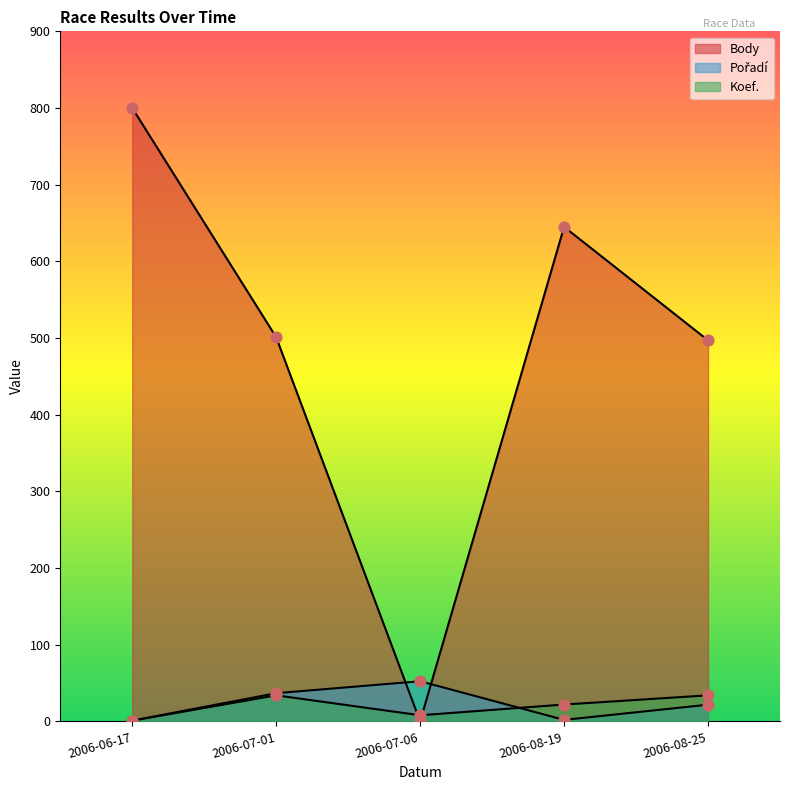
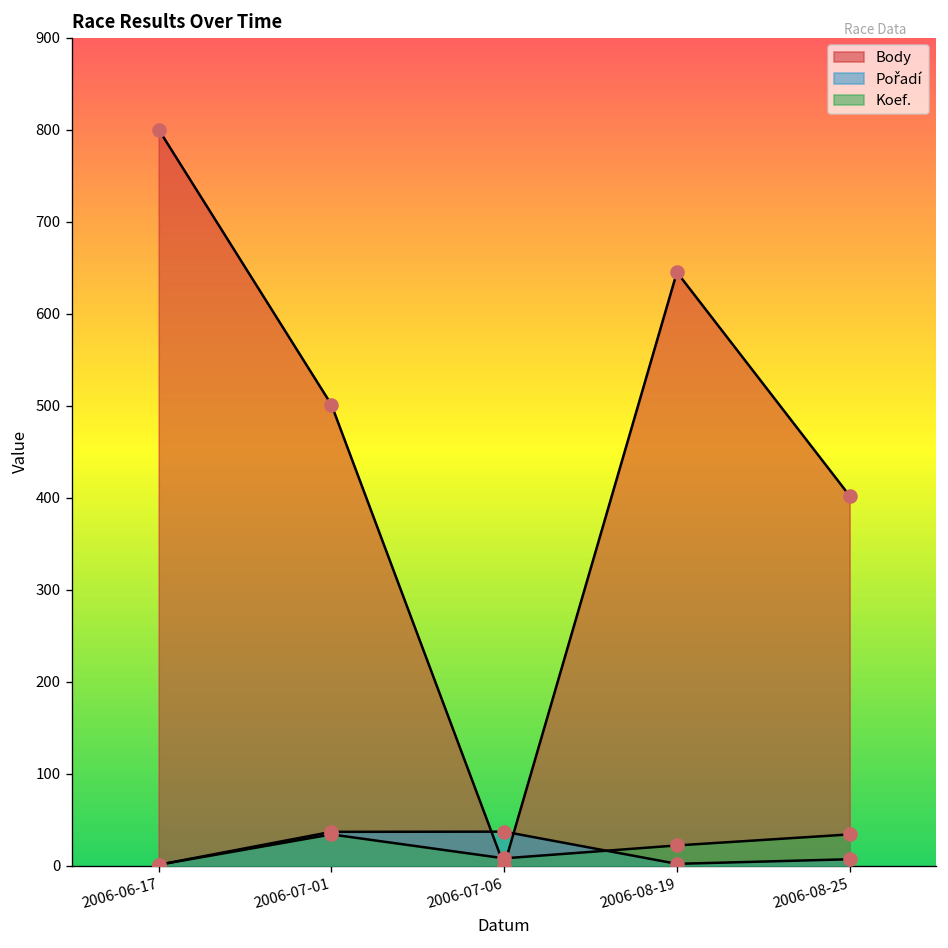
Pořadí, 2006-07-06: 50 -> 40
Body, 2006-08-25: 500 -> 400
Pořadí, 2006-08-25: 20 -> 10
